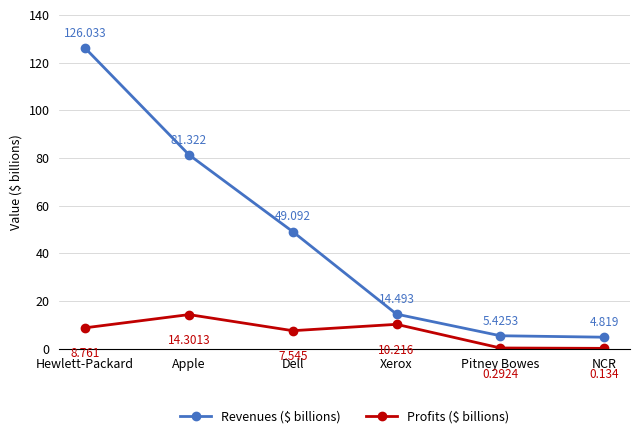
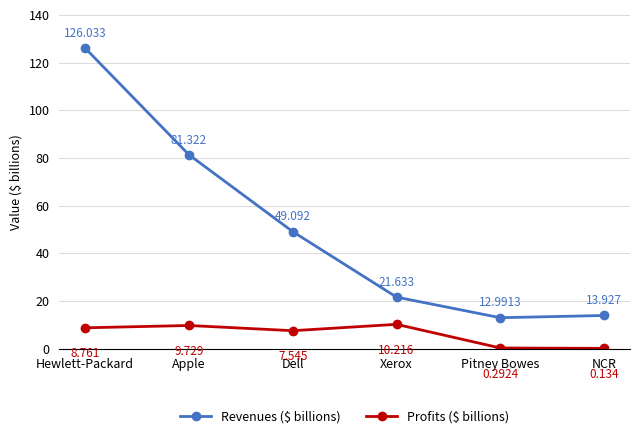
Profits ($ billions), Apple: 14.3013 -> 9.729
Revenues ($ billions), Xerox: 14.493 -> 21.633
Revenues ($ billions), Pitney Bowes: 5.4253 -> 12.9913
Revenues ($ billions), NCR: 4.819 -> 13.927
